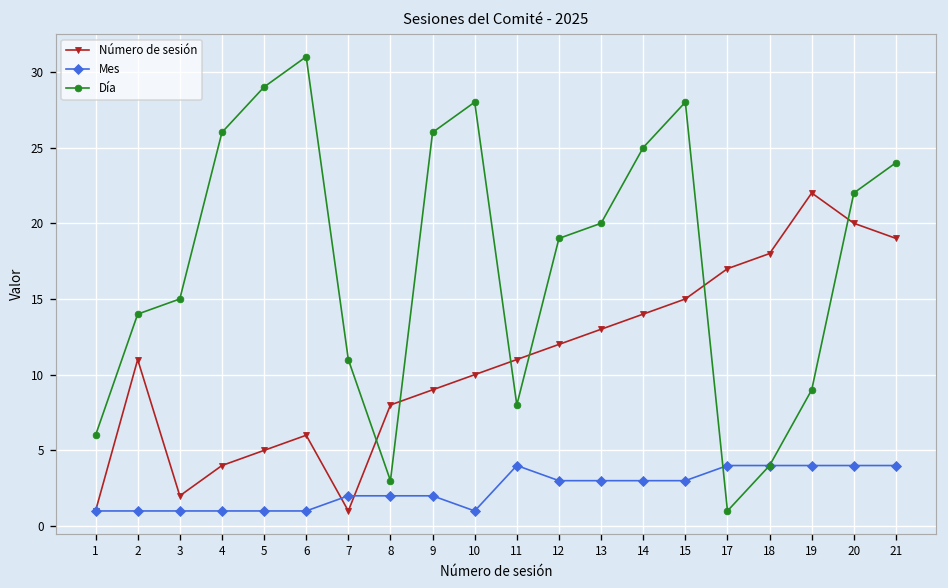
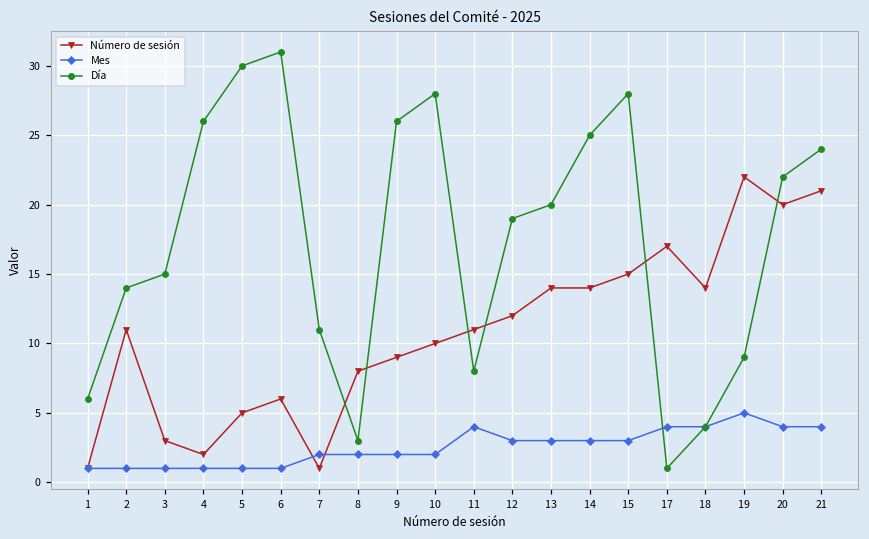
Número de sesión, 3: 2 -> 3
Número de sesión, 4: 4 -> 2
Día, 5: 29 -> 30
Mes, 10: 1 -> 2
Número de sesión, 13: 13 -> 14
Número de sesión, 18: 18 -> 14
Mes, 19: 4 -> 5
Número de sesión, 21: 19 -> 21
